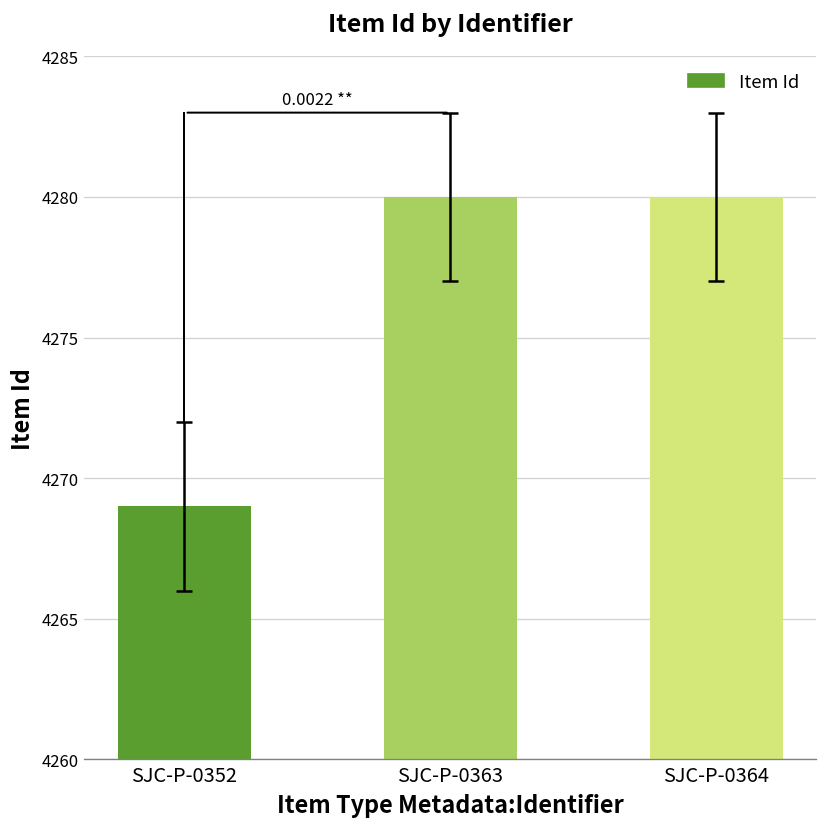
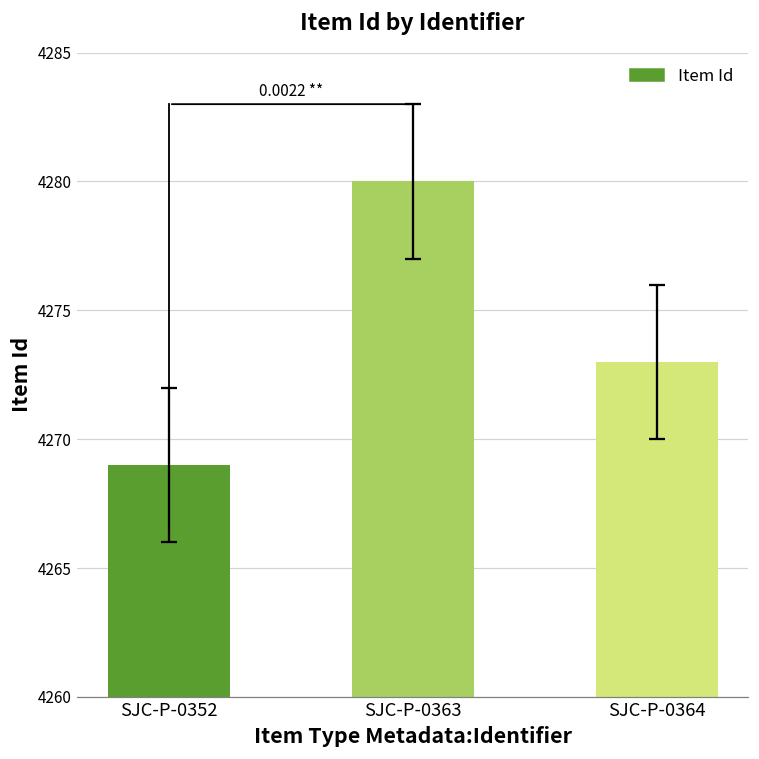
Item Id, SJC-P-0364: 4280 -> 4273
